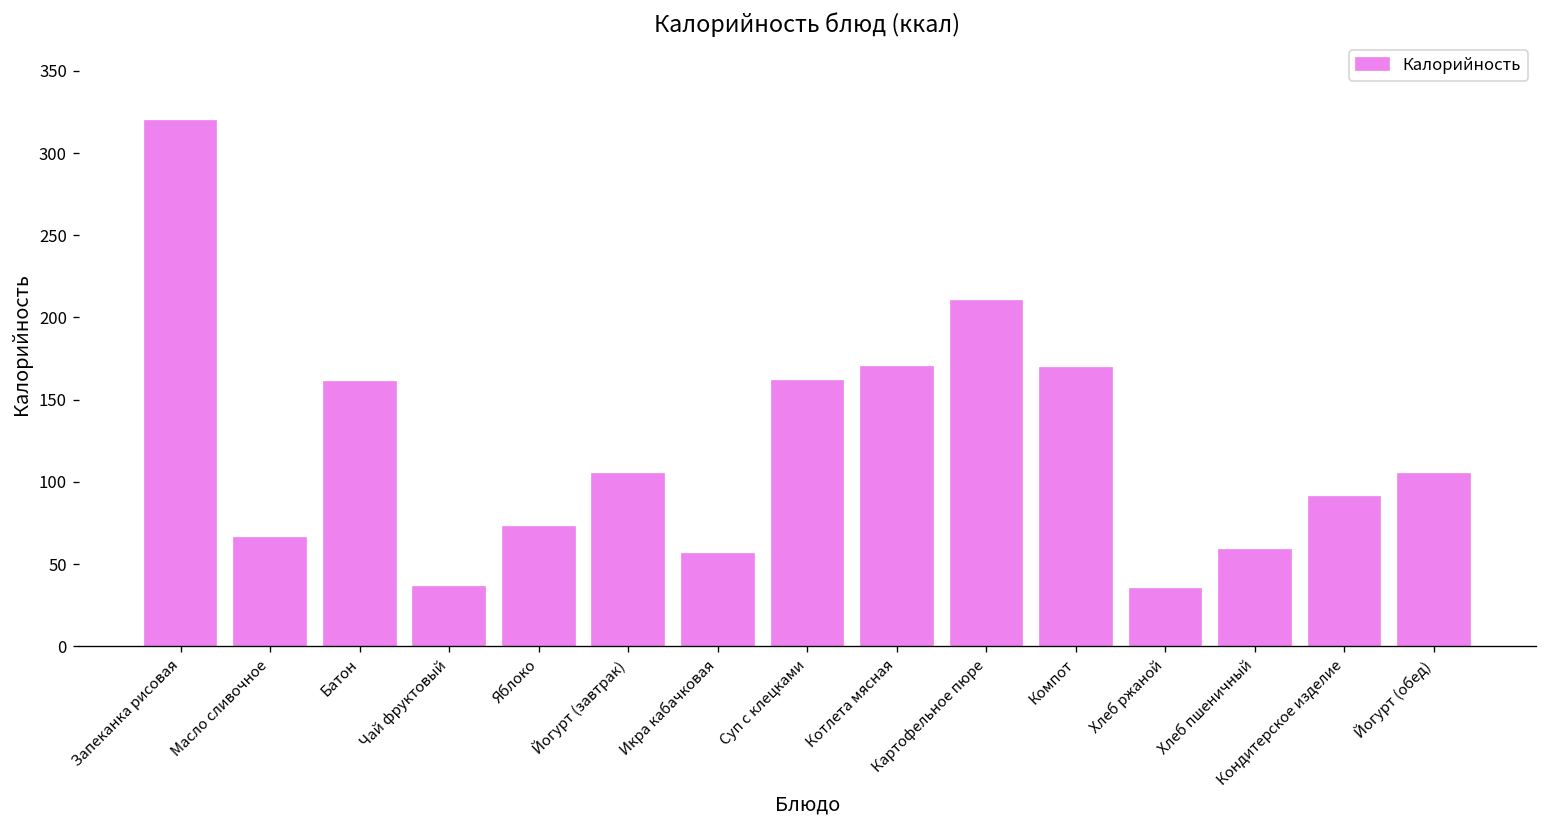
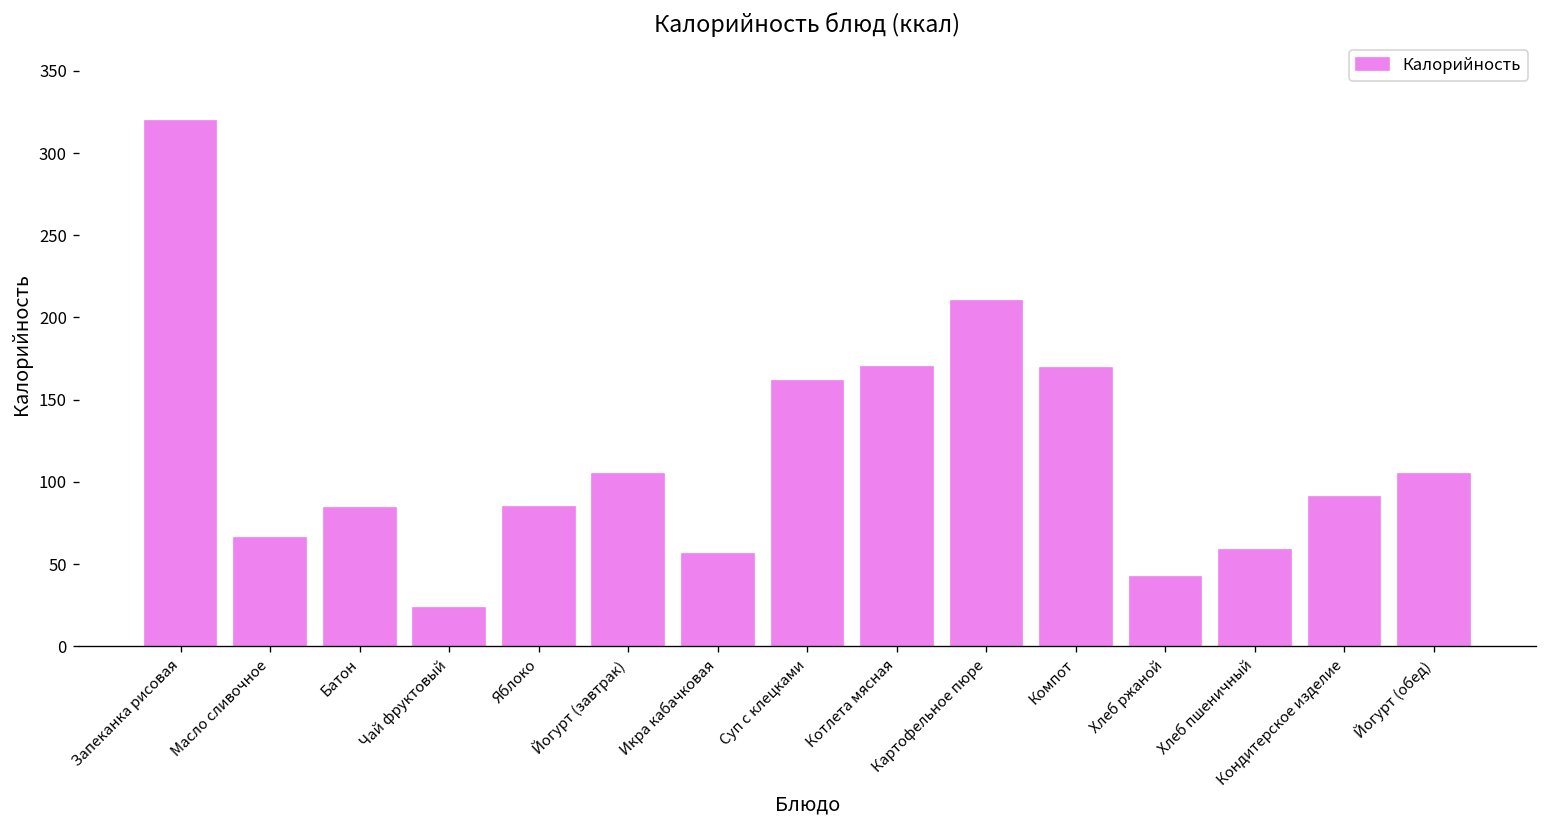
Батон: 161 -> 84
Чай фруктовый: 36 -> 23
Яблоко: 72 -> 85
Хлеб ржаной: 35 -> 42
